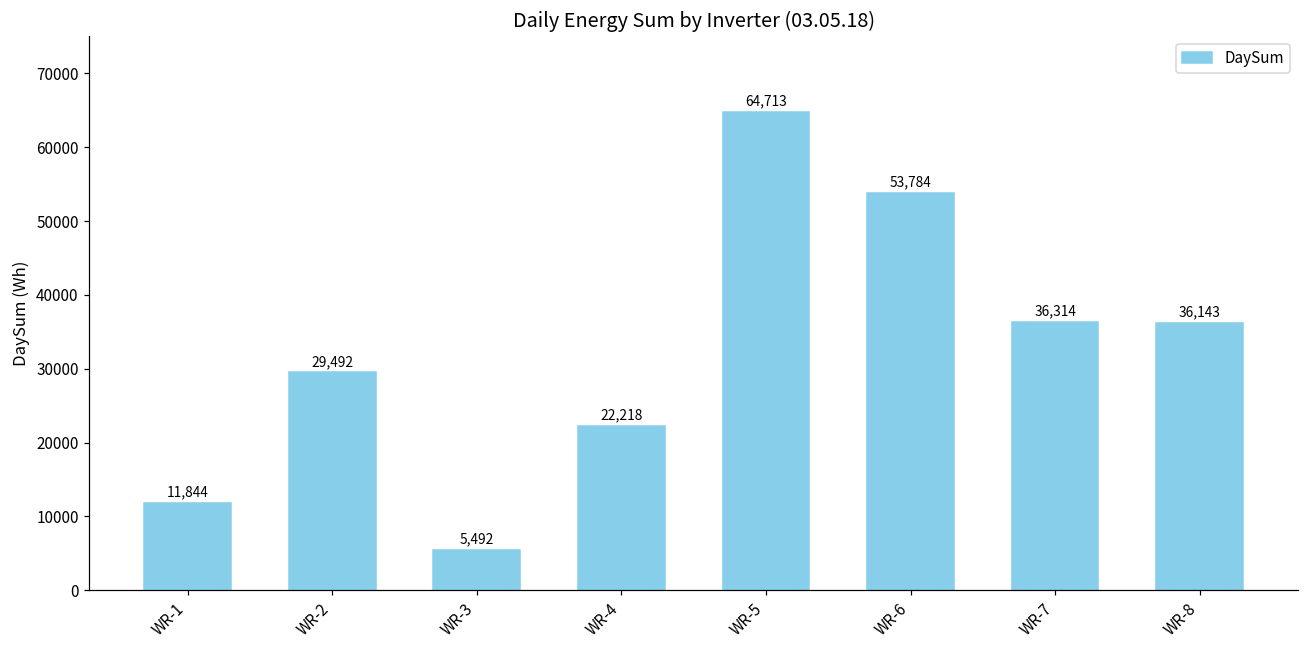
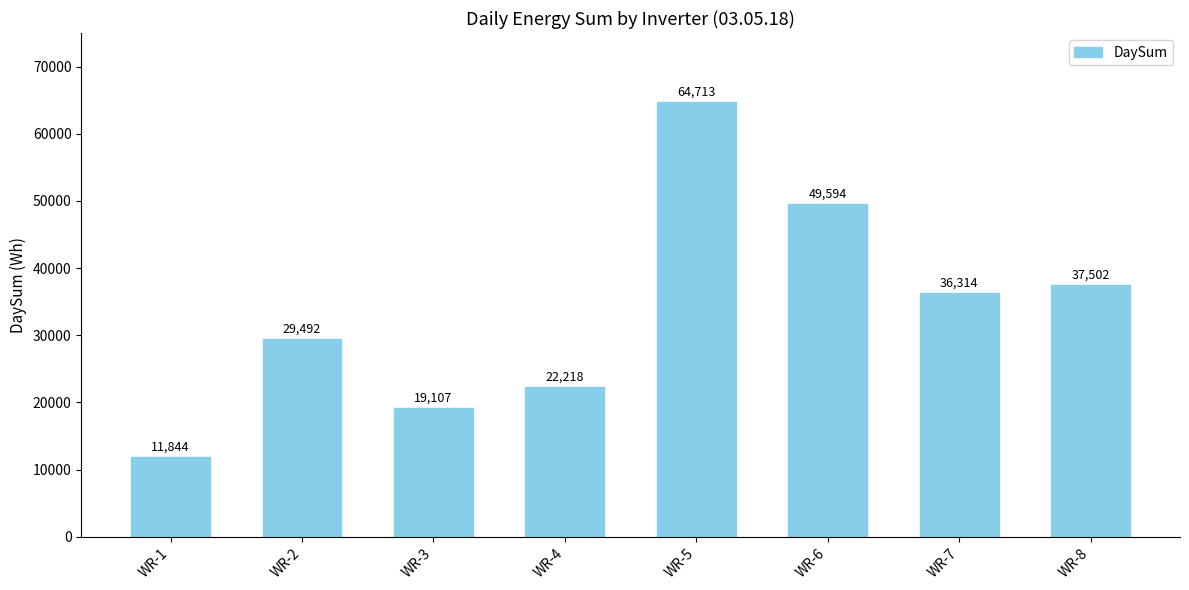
WR-3: 5,492 -> 19,107
WR-6: 53,784 -> 49,594
WR-8: 36,143 -> 37,502
